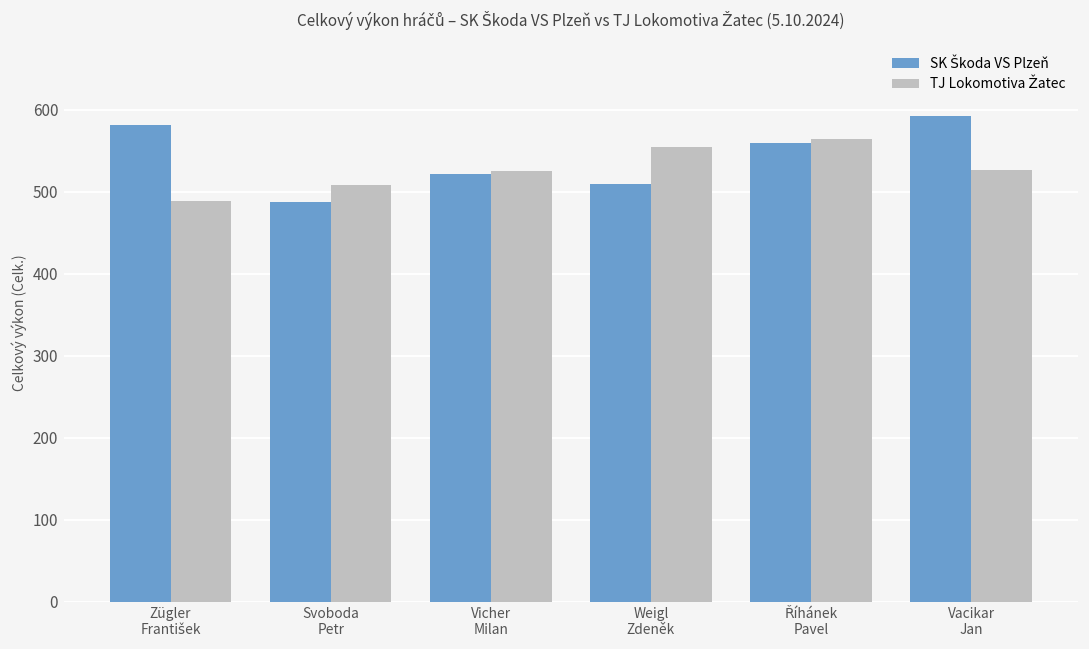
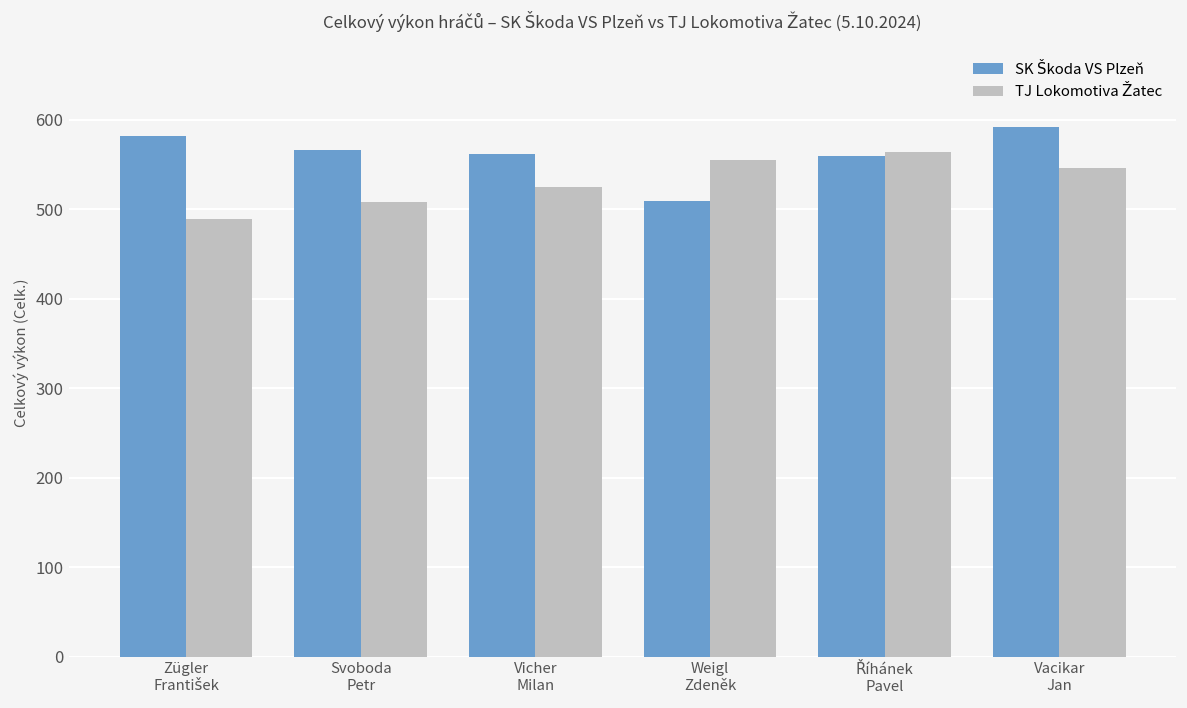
SK Škoda VS Plzeň, Svoboda Petr: 490 -> 570
SK Škoda VS Plzeň, Vicher Milan: 520 -> 560
TJ Lokomotiva Žatec, Vacikar Jan: 530 -> 550
